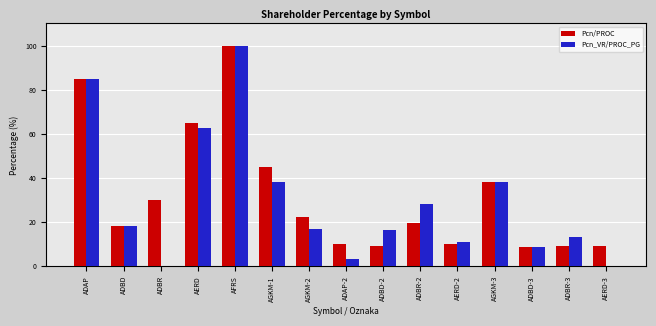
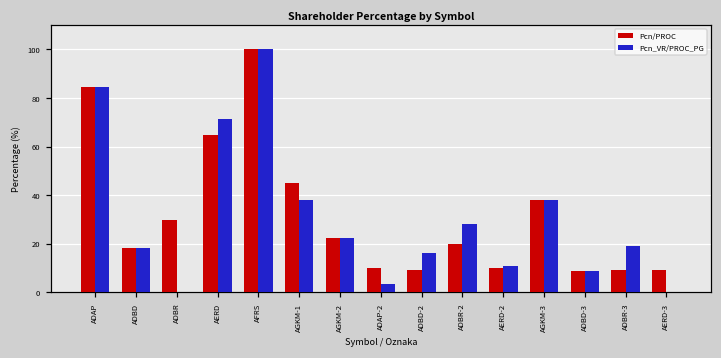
Pcn_VR/PROC_PG, AERD: 63 -> 71
Pcn_VR/PROC_PG, AGKM-2: 17 -> 22
Pcn_VR/PROC_PG, ADBR-3: 13 -> 19
